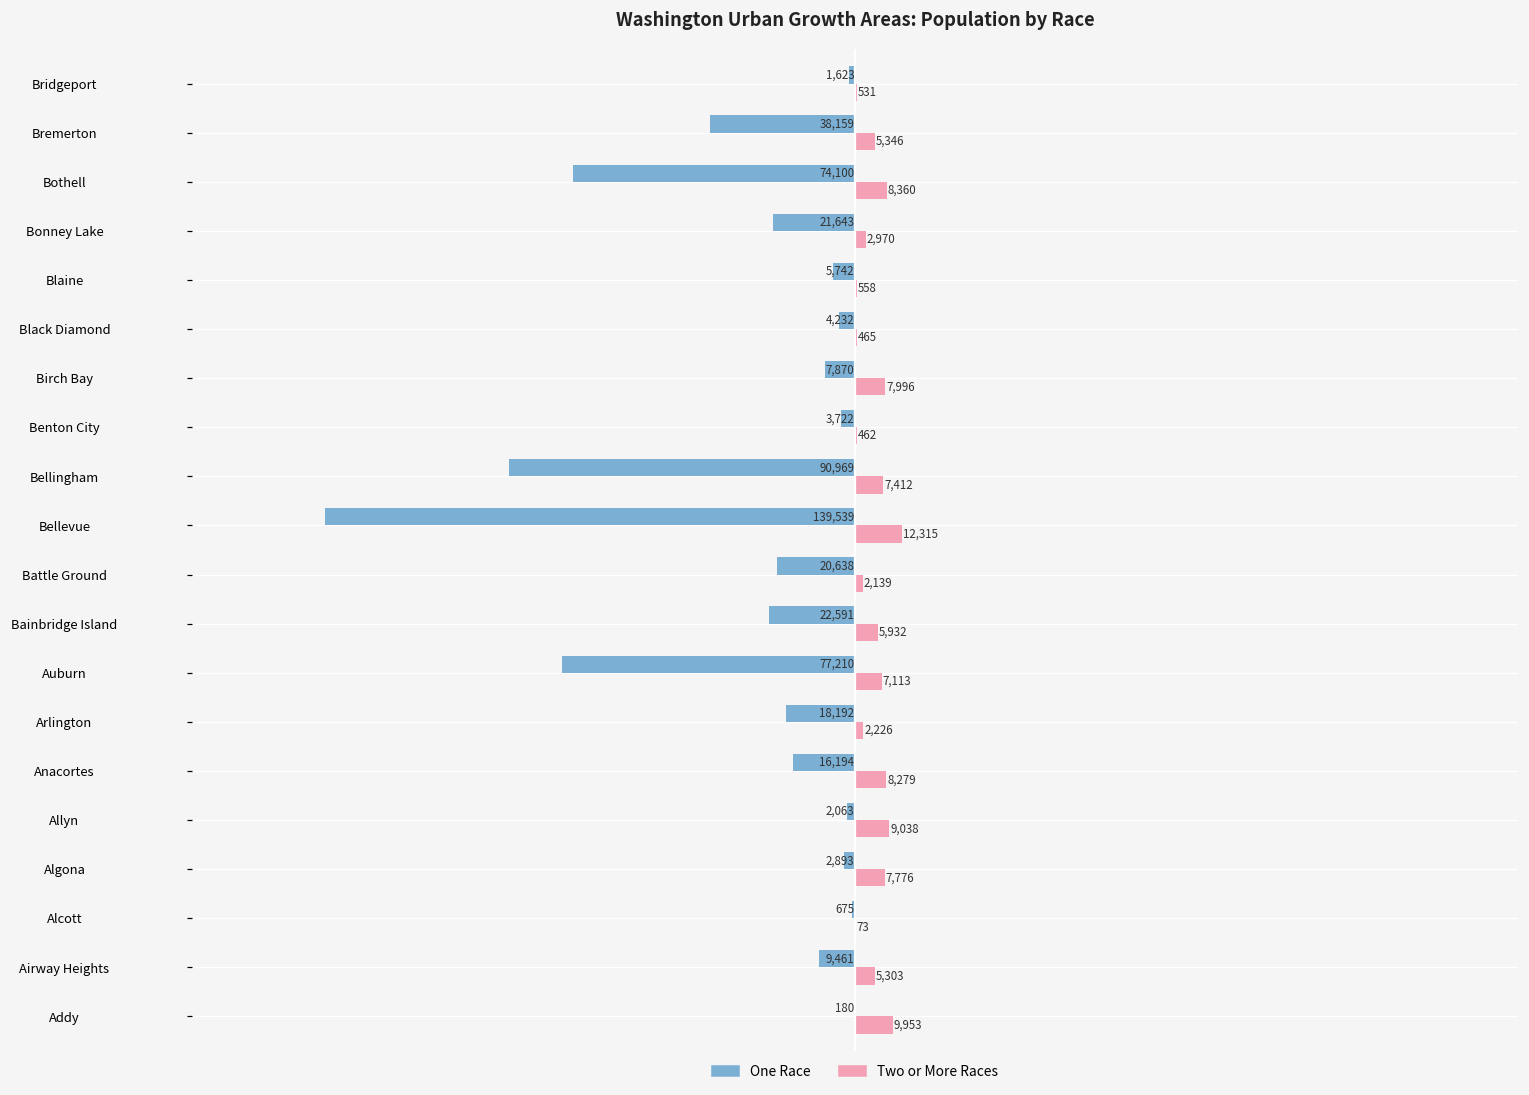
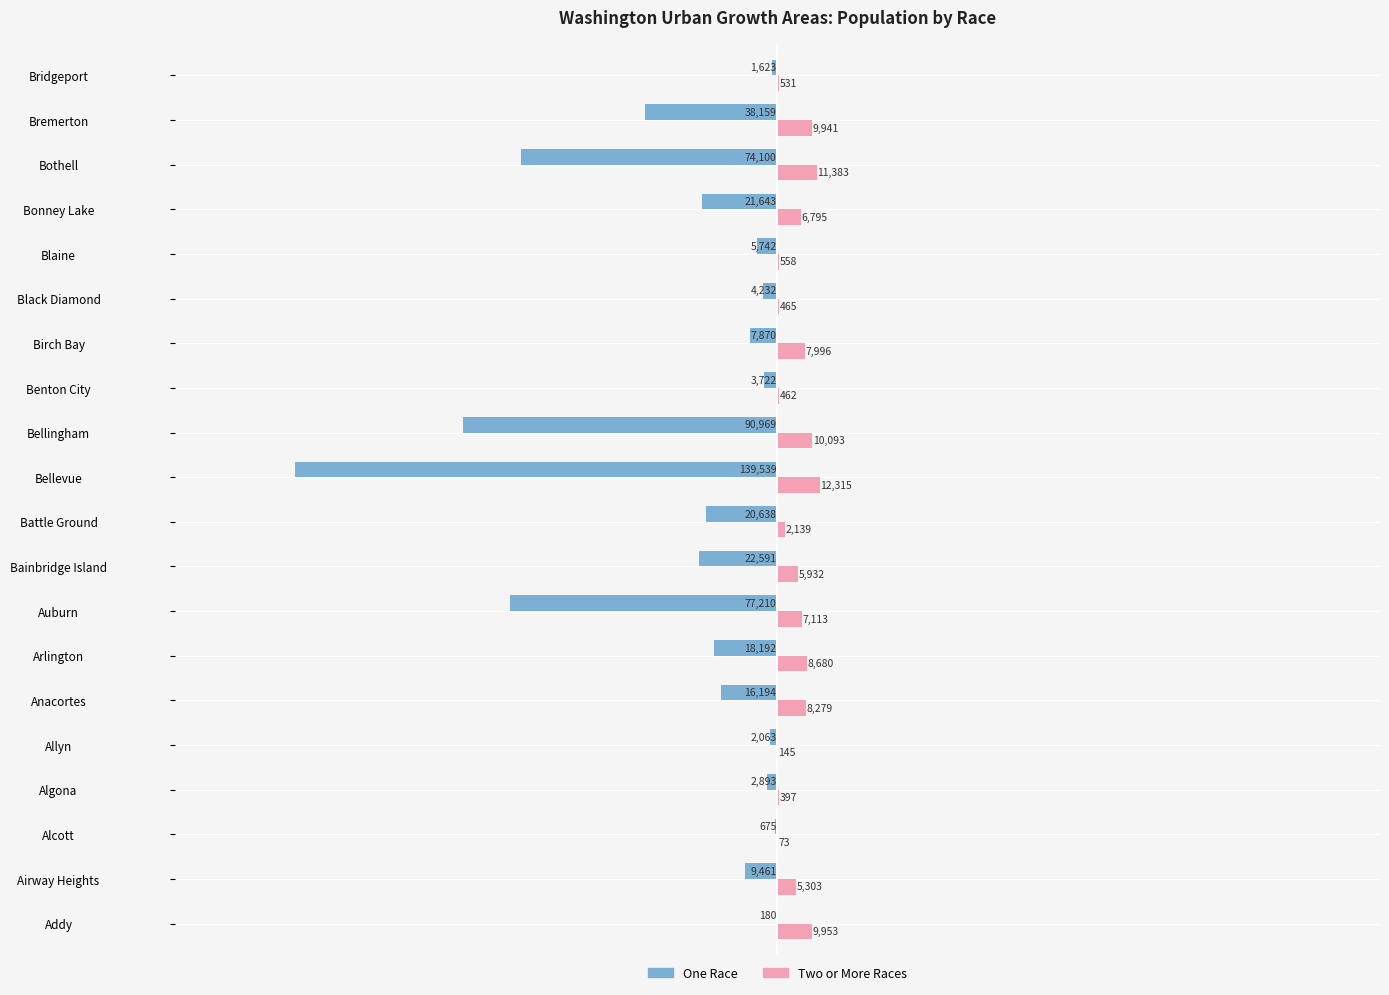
Two or More Races, Bremerton: 5,346 -> 9,941
Two or More Races, Bothell: 8,360 -> 11,383
Two or More Races, Bonney Lake: 2,970 -> 6,795
Two or More Races, Bellingham: 7,412 -> 10,093
Two or More Races, Arlington: 2,226 -> 8,680
Two or More Races, Allyn: 9,038 -> 145
Two or More Races, Algona: 7,776 -> 397
